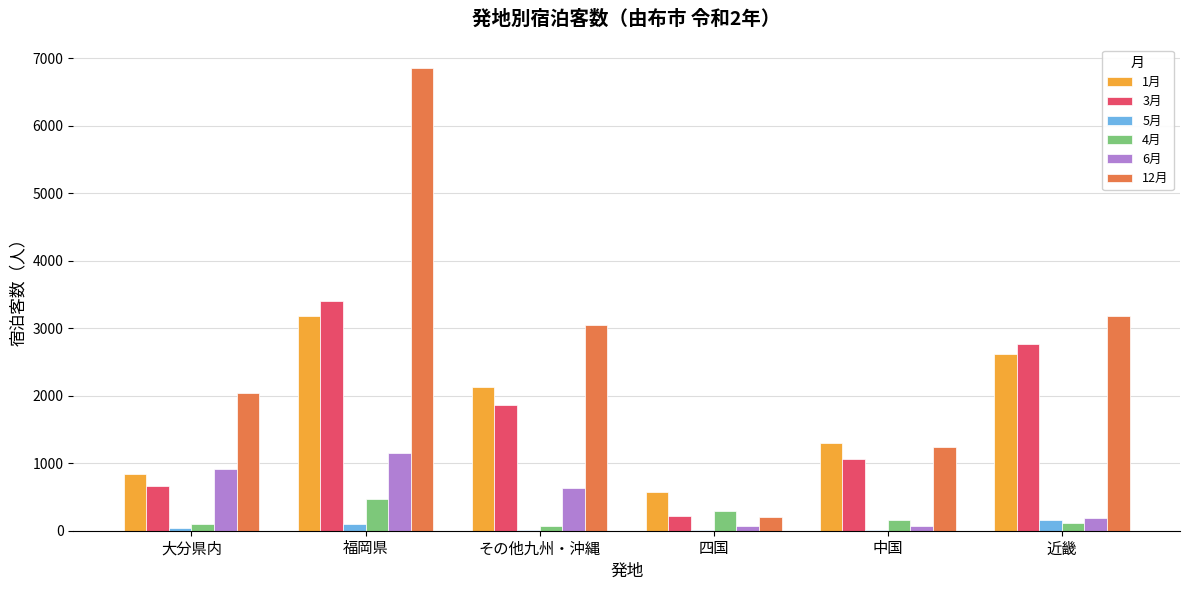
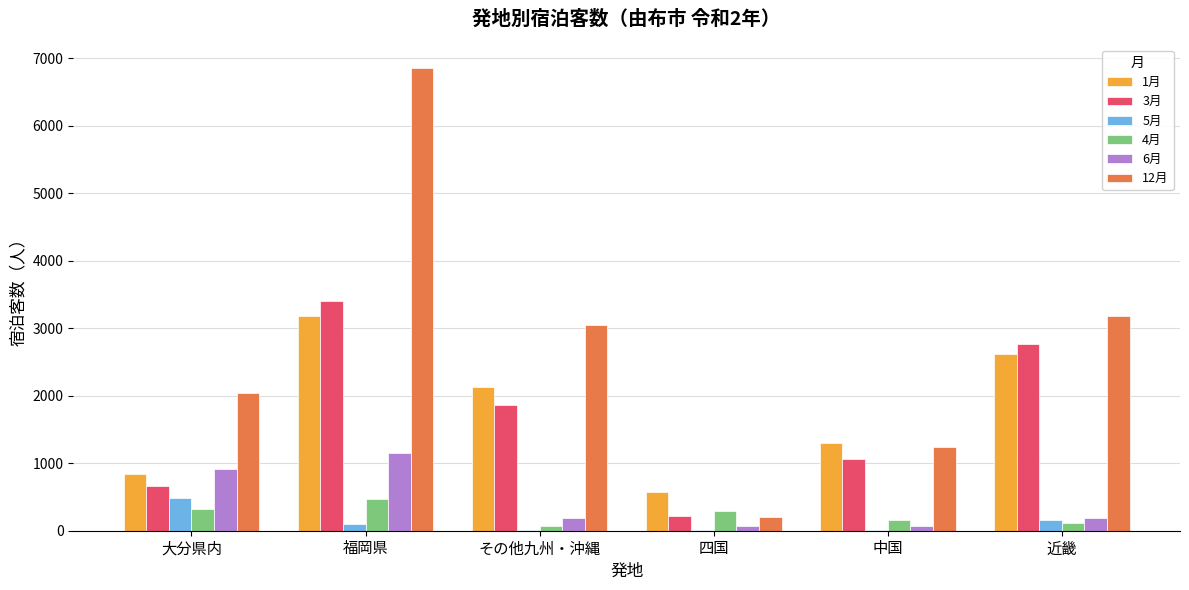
5月, 大分県内: 0 -> 500
4月, 大分県内: 100 -> 300
6月, その他九州・沖縄: 600 -> 200
